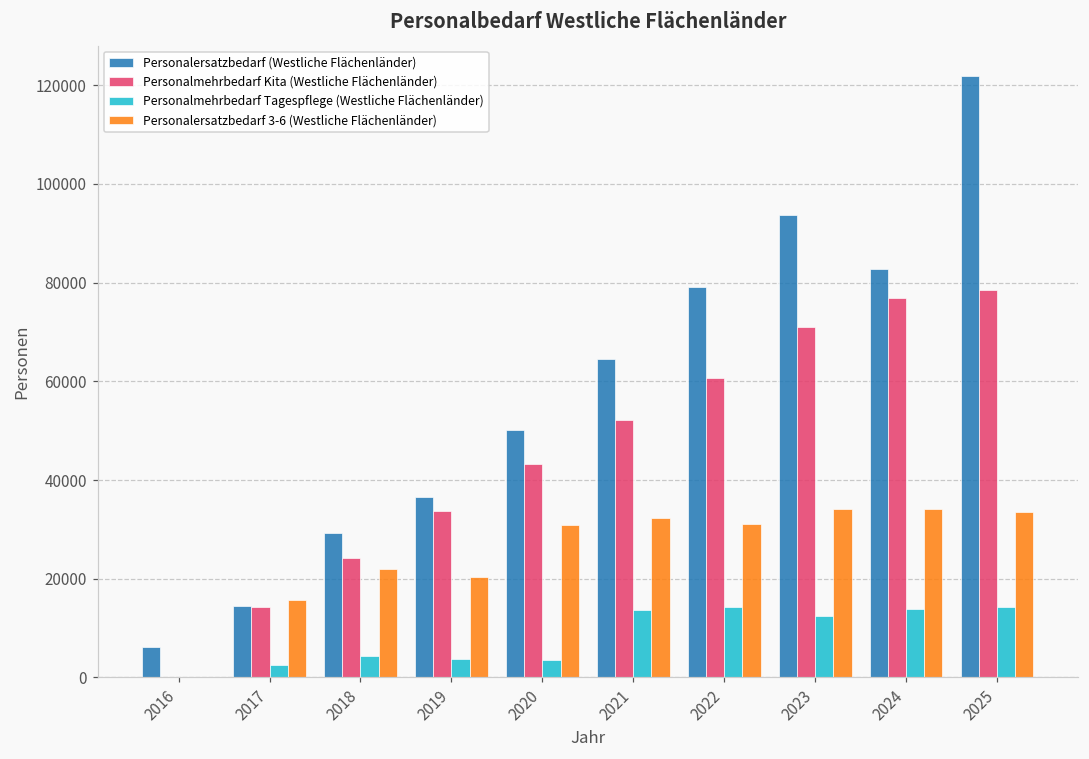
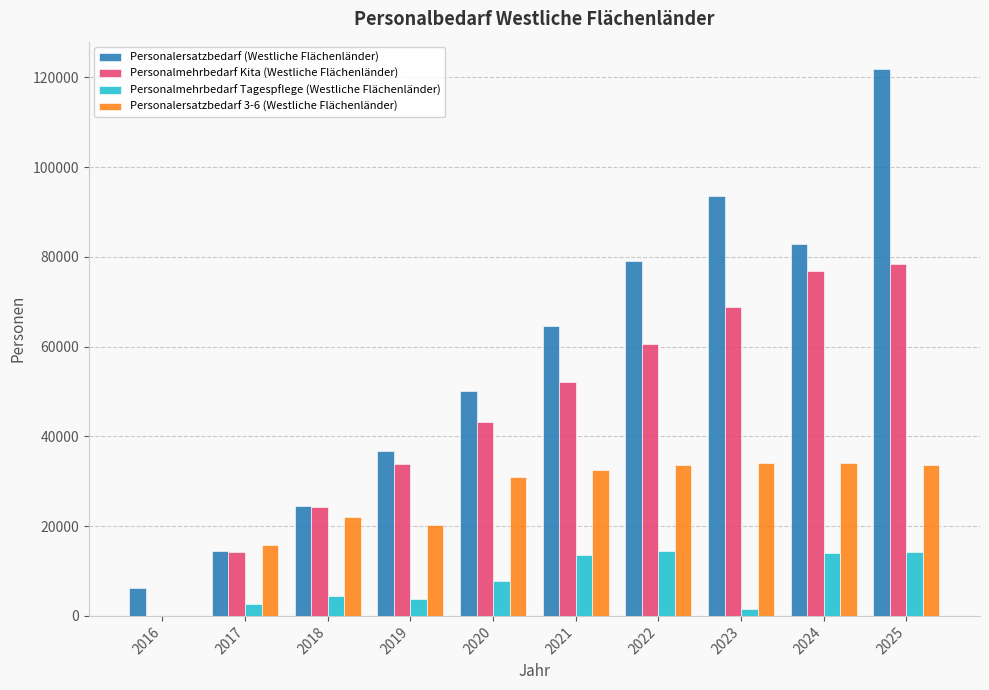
Personalersatzbedarf (Westliche Flächenländer), 2018: 29000 -> 25000
Personalmehrbedarf Tagespflege (Westliche Flächenländer), 2020: 3000 -> 8000
Personalersatzbedarf 3-6 (Westliche Flächenländer), 2022: 31000 -> 34000
Personalmehrbedarf Kita (Westliche Flächenländer), 2023: 71000 -> 69000
Personalmehrbedarf Tagespflege (Westliche Flächenländer), 2023: 12000 -> 2000
